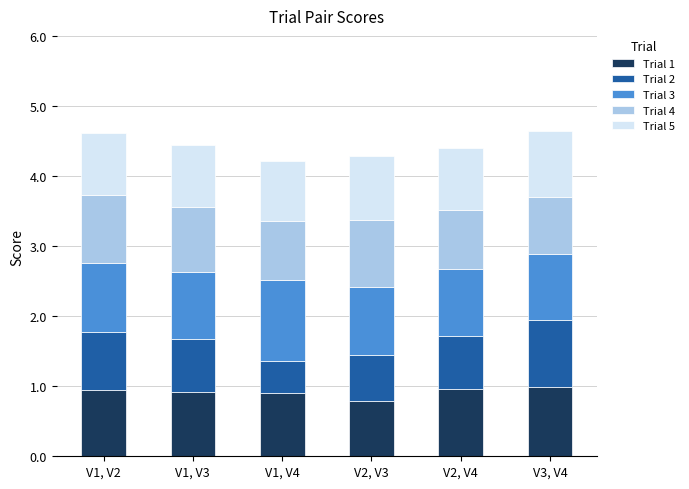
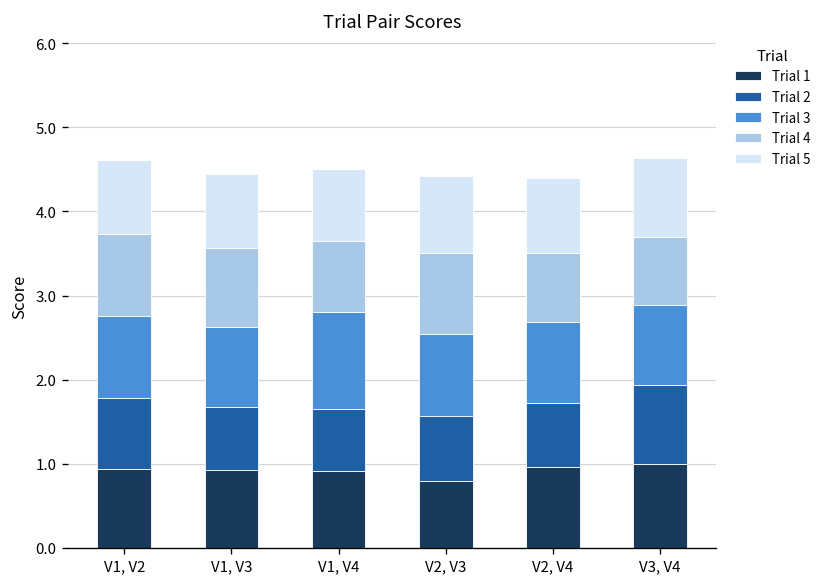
Trial 2, V1, V4: 0.4 -> 0.7
Trial 2, V2, V3: 0.6 -> 0.8
